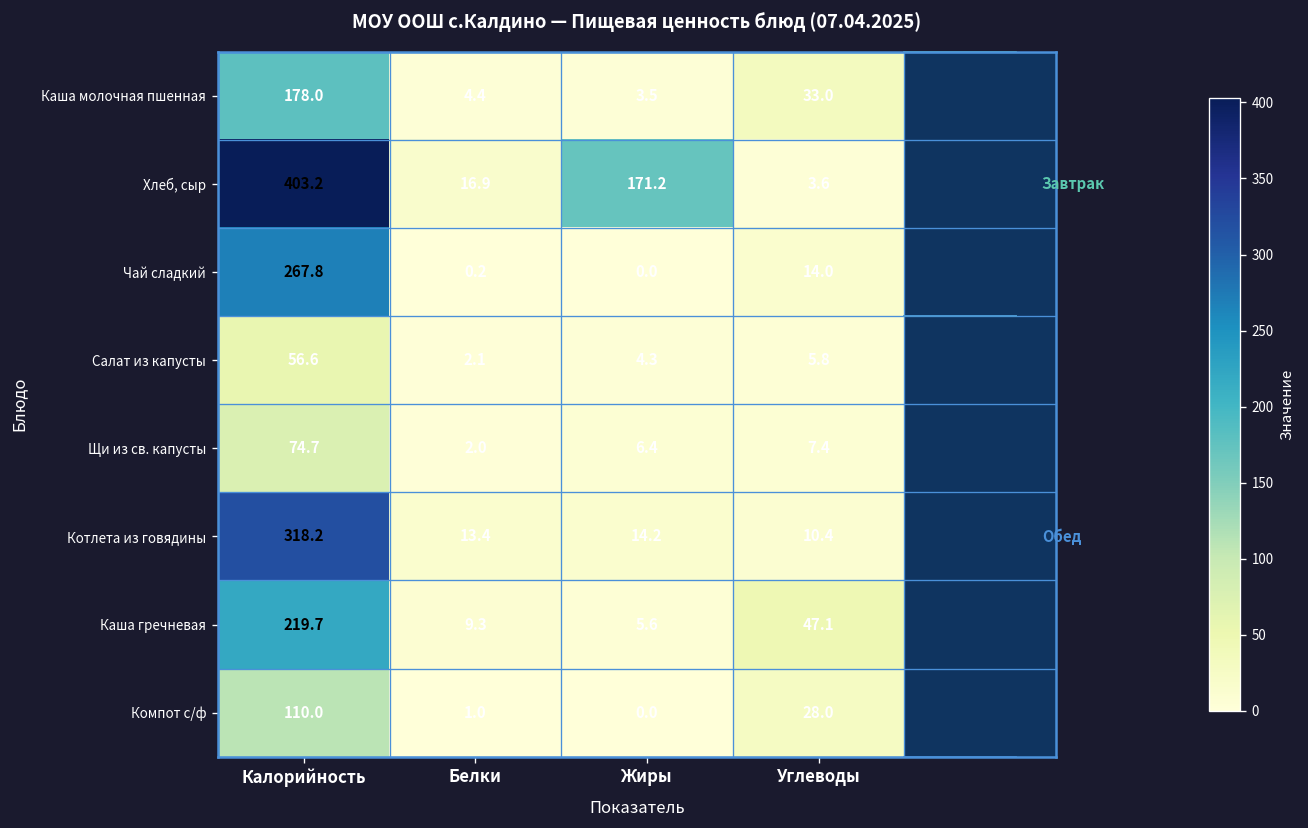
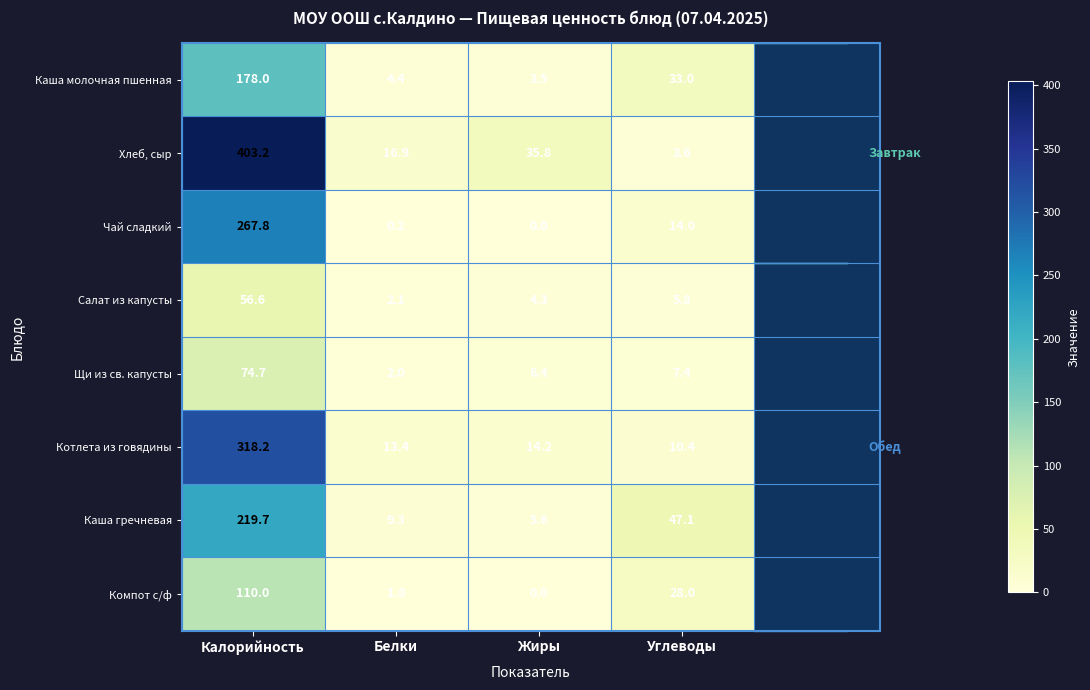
Хлеб, сыр, Жиры: 171.2 -> 35.8
